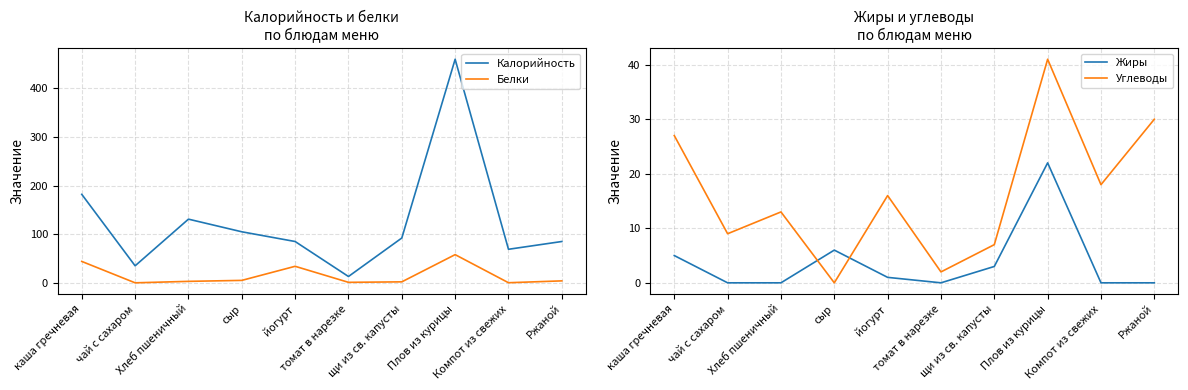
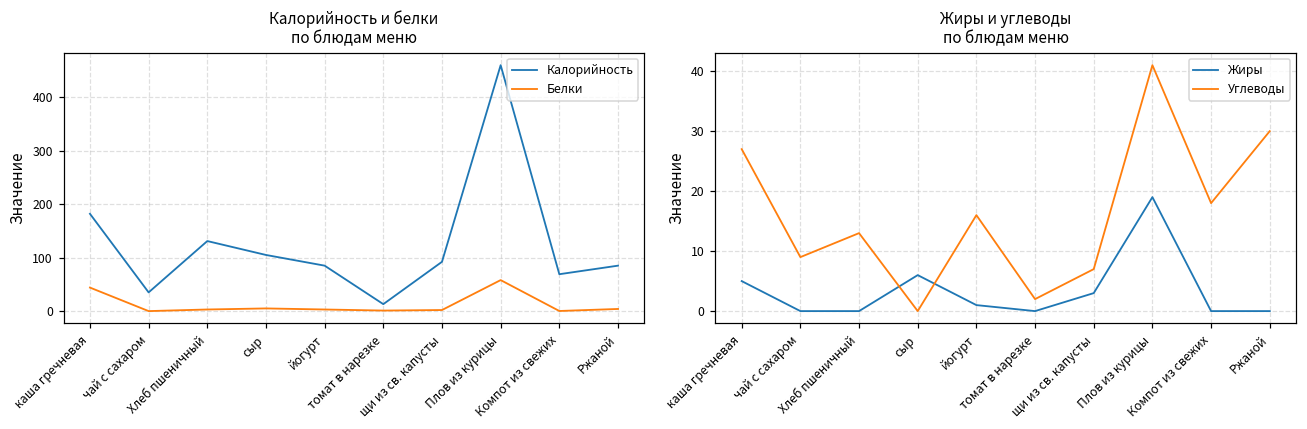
Калорийность и белки по блюдам меню, Белки, йогурт: 30 -> 0
Жиры и углеводы по блюдам меню, Жиры, Плов из курицы: 22 -> 19
